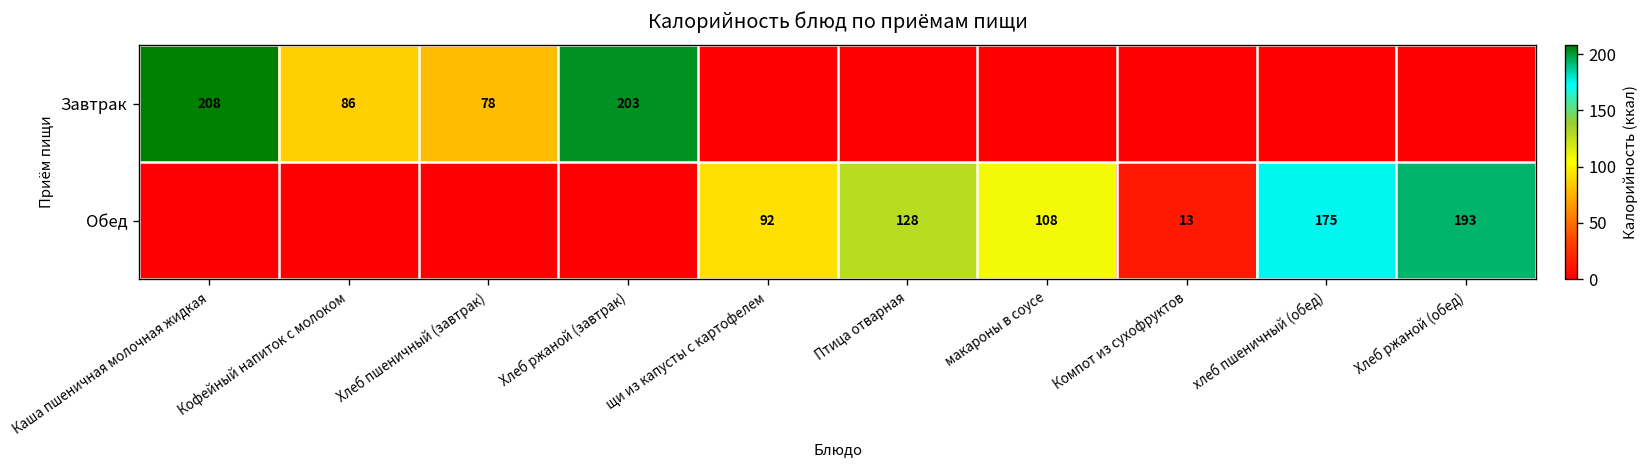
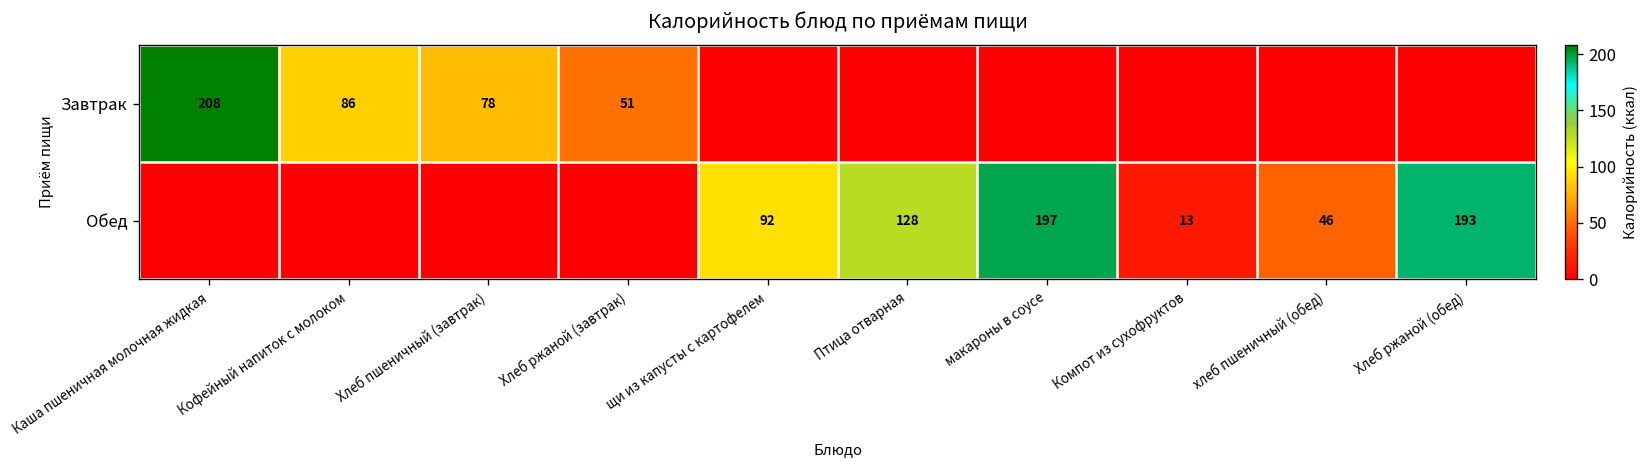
Завтрак, Хлеб ржаной (завтрак): 203 -> 51
Обед, макароны в соусе: 108 -> 197
Обед, хлеб пшеничный (обед): 175 -> 46
